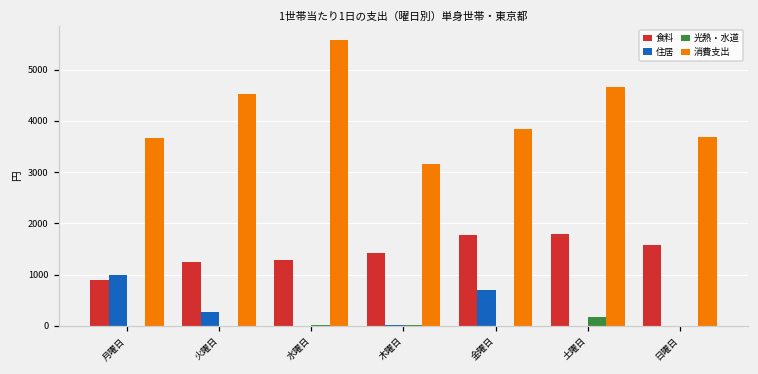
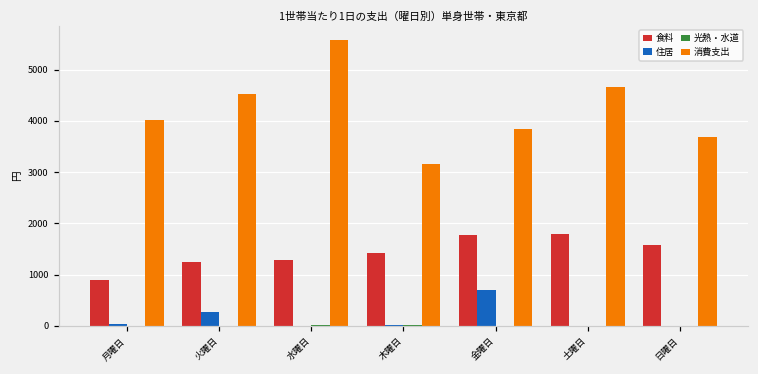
住居, 月曜日: 1000 -> 0
消費支出, 月曜日: 3700 -> 4000
光熱・水道, 土曜日: 200 -> 0
